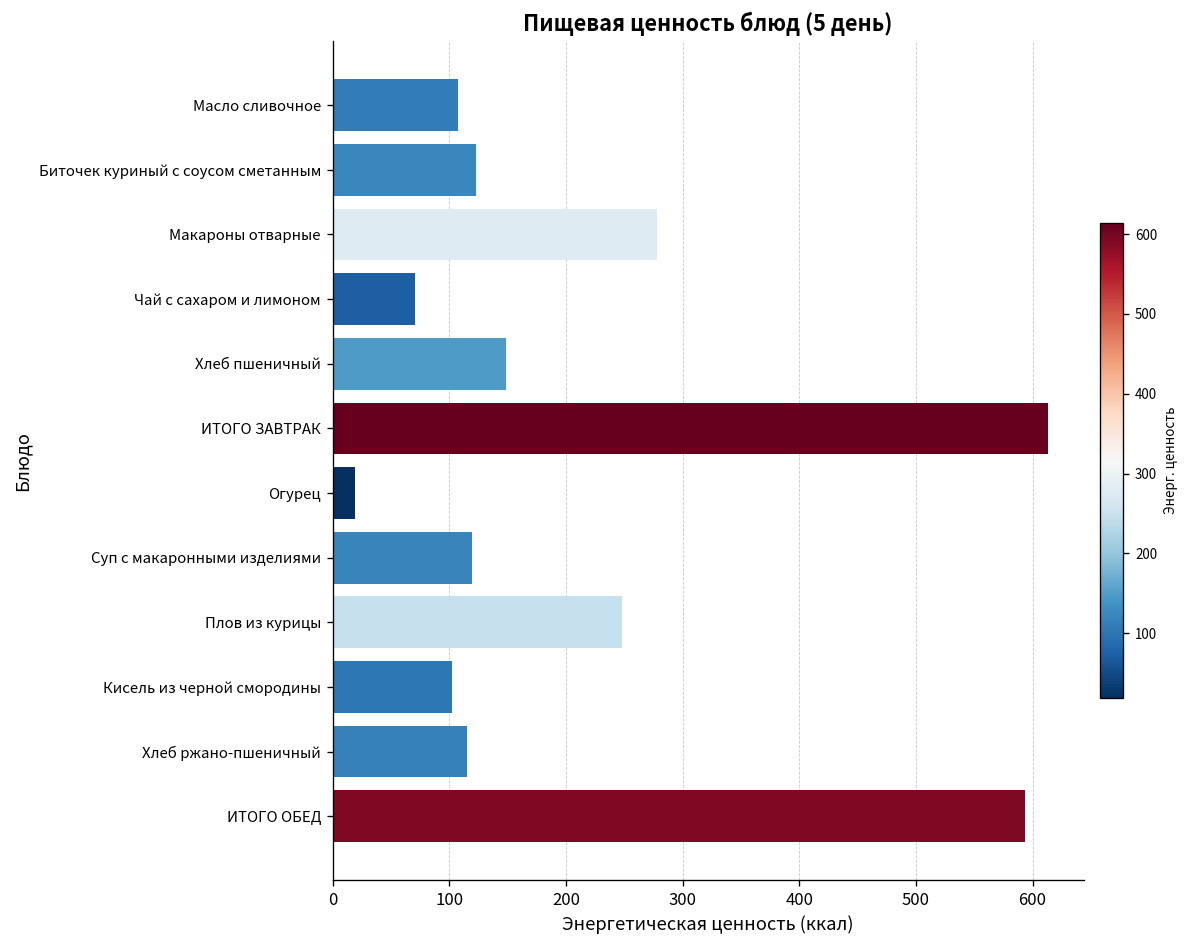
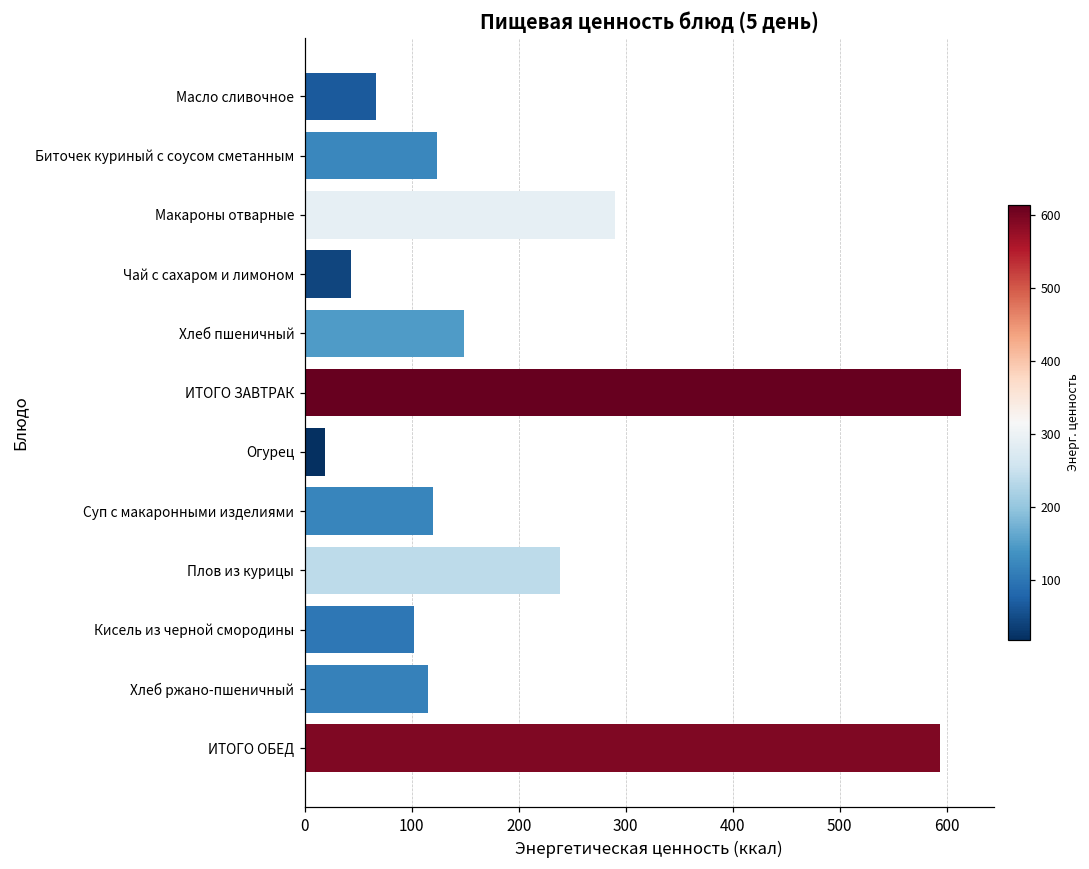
Масло сливочное: 110 -> 70
Макароны отварные: 280 -> 290
Чай с сахаром и лимоном: 70 -> 40
Плов из курицы: 250 -> 240
